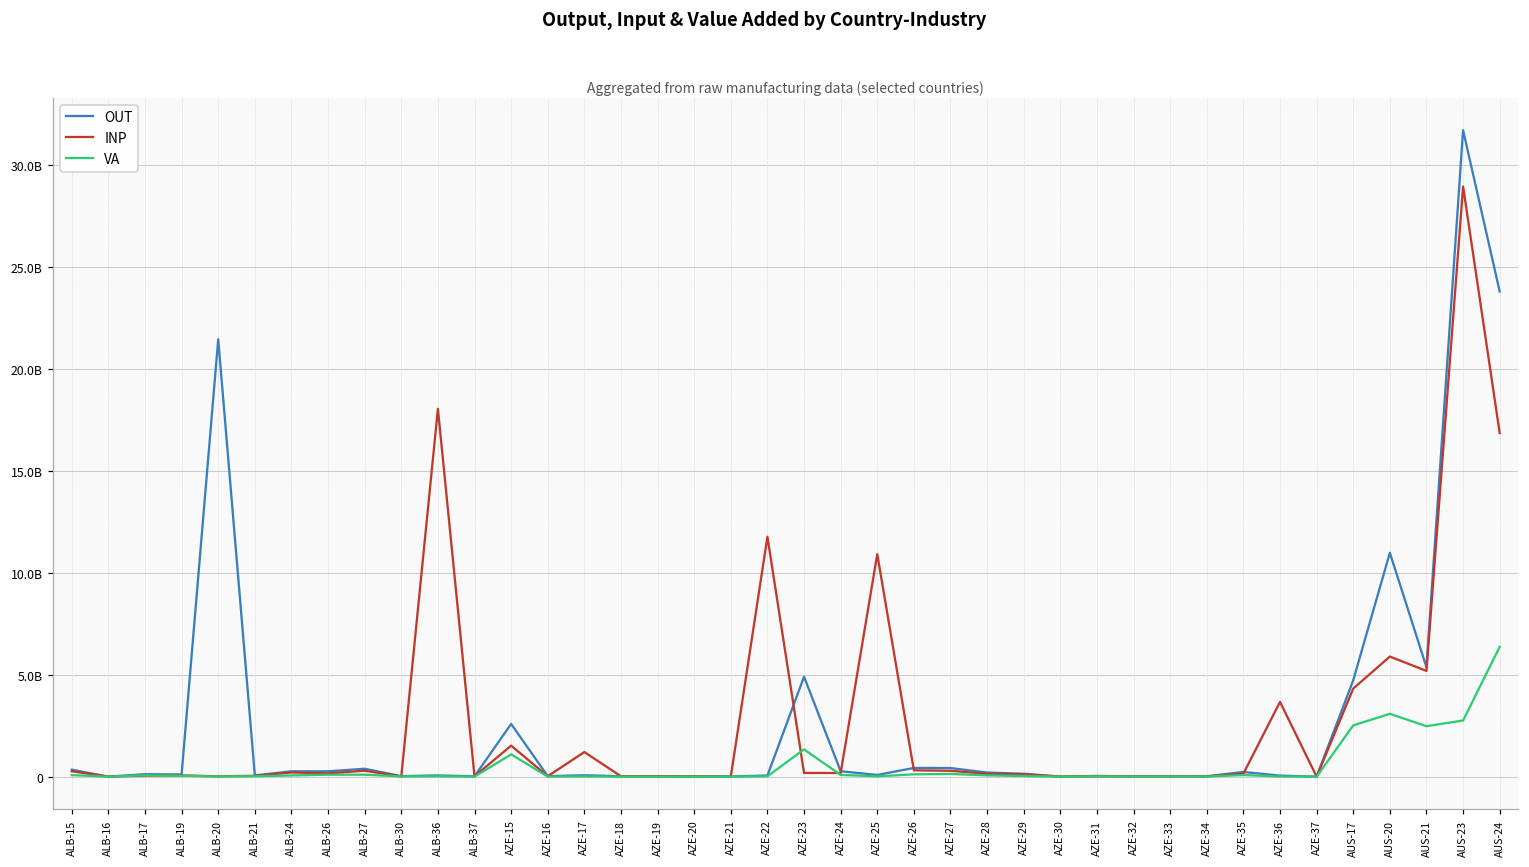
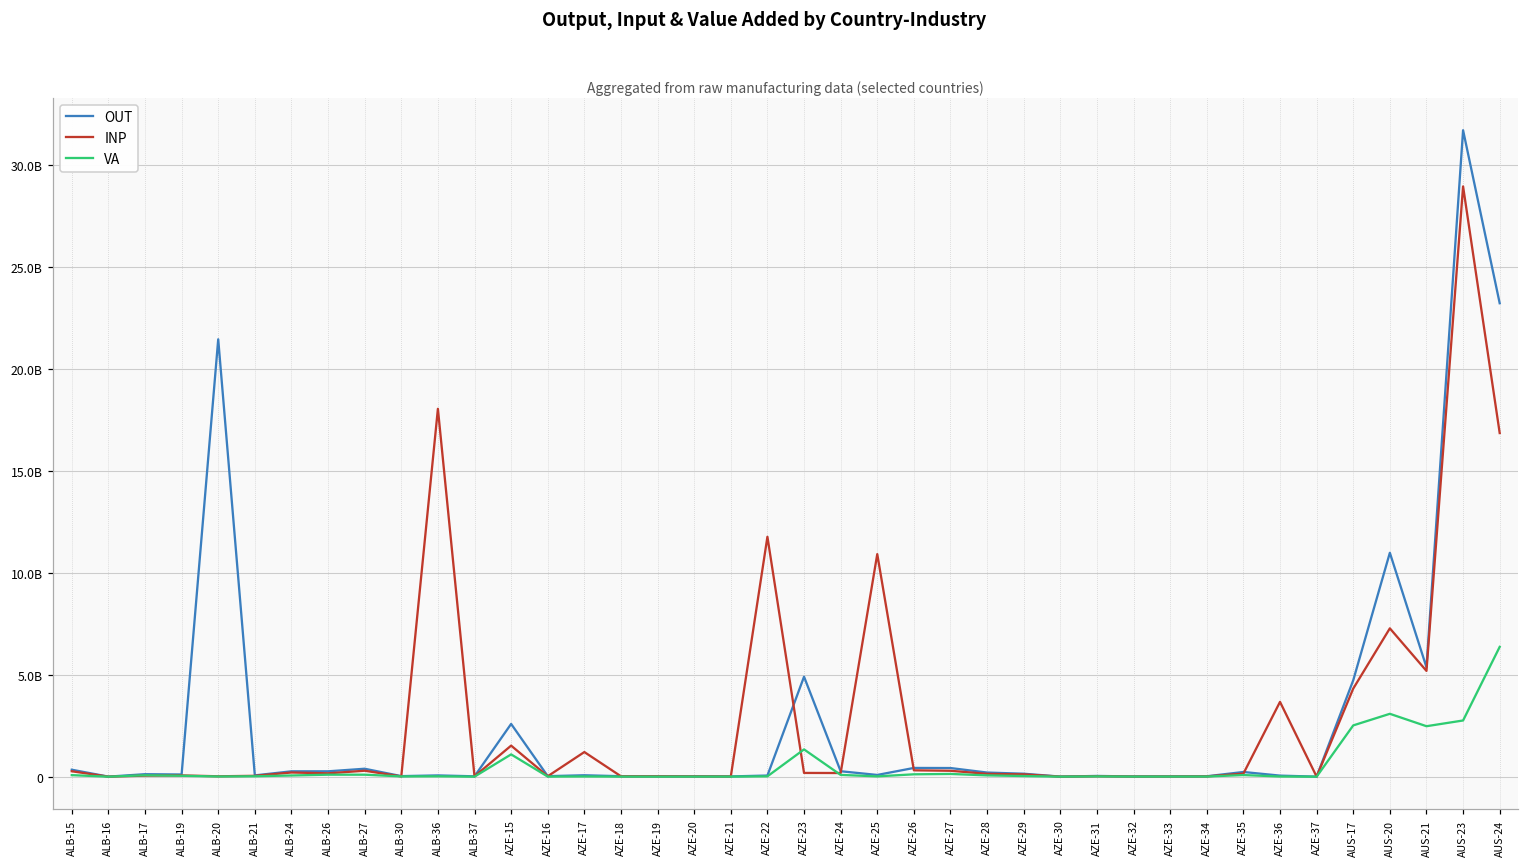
INP, AUS-20: 5900000000 -> 7300000000
OUT, AUS-24: 23800000000 -> 23200000000
